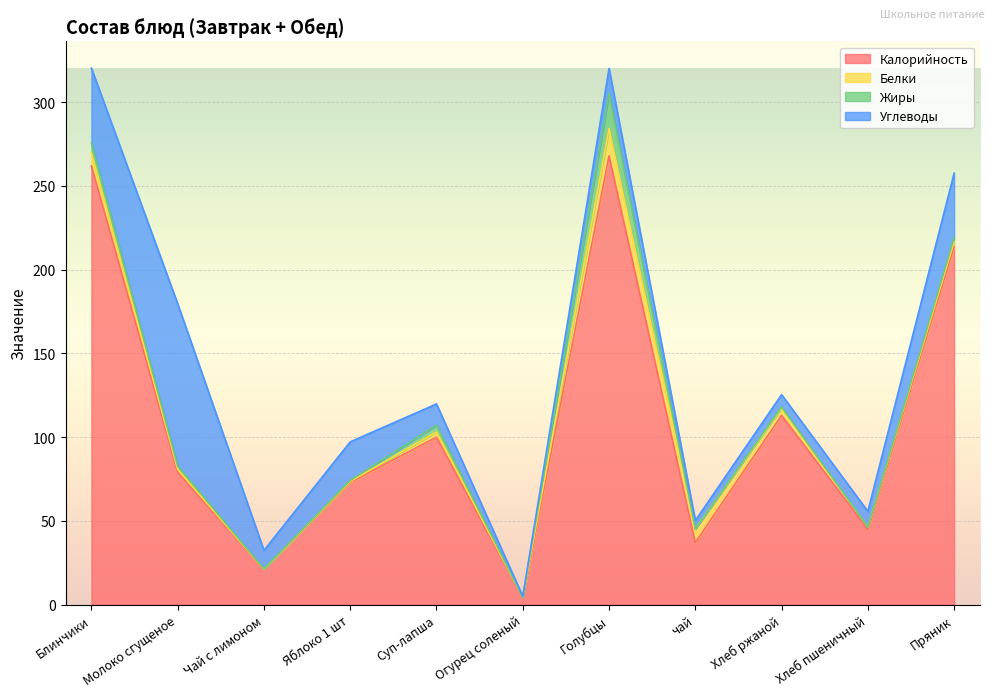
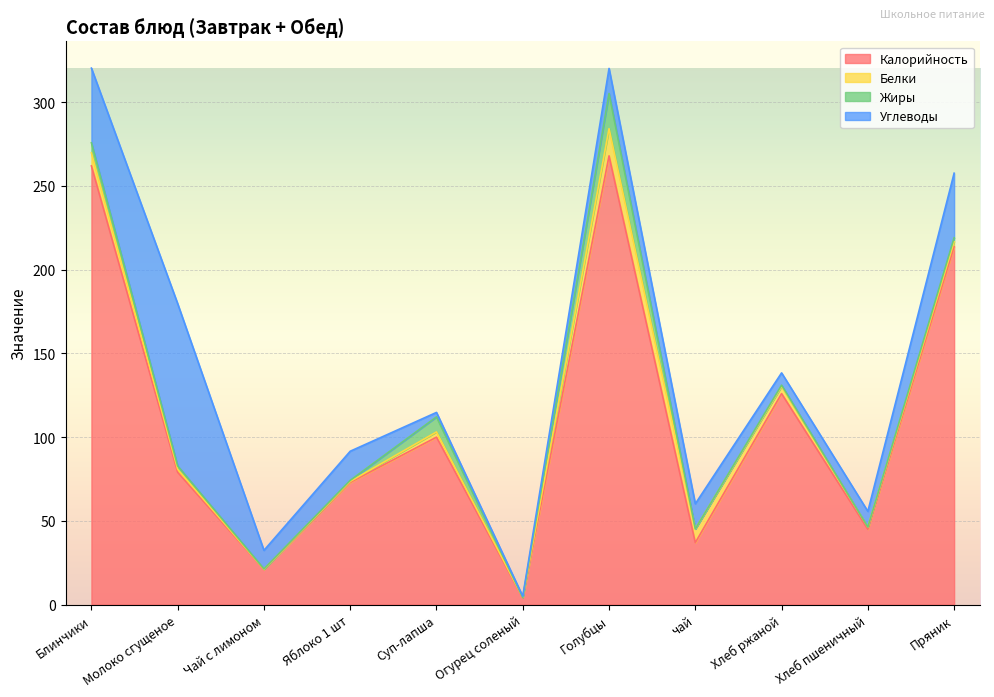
Углеводы, Яблоко 1 шт: 23 -> 17
Жиры, Суп-лапша: 4 -> 9
Углеводы, Суп-лапша: 13 -> 3
Углеводы, чай: 5 -> 15
Калорийность, Хлеб ржаной: 113 -> 126
